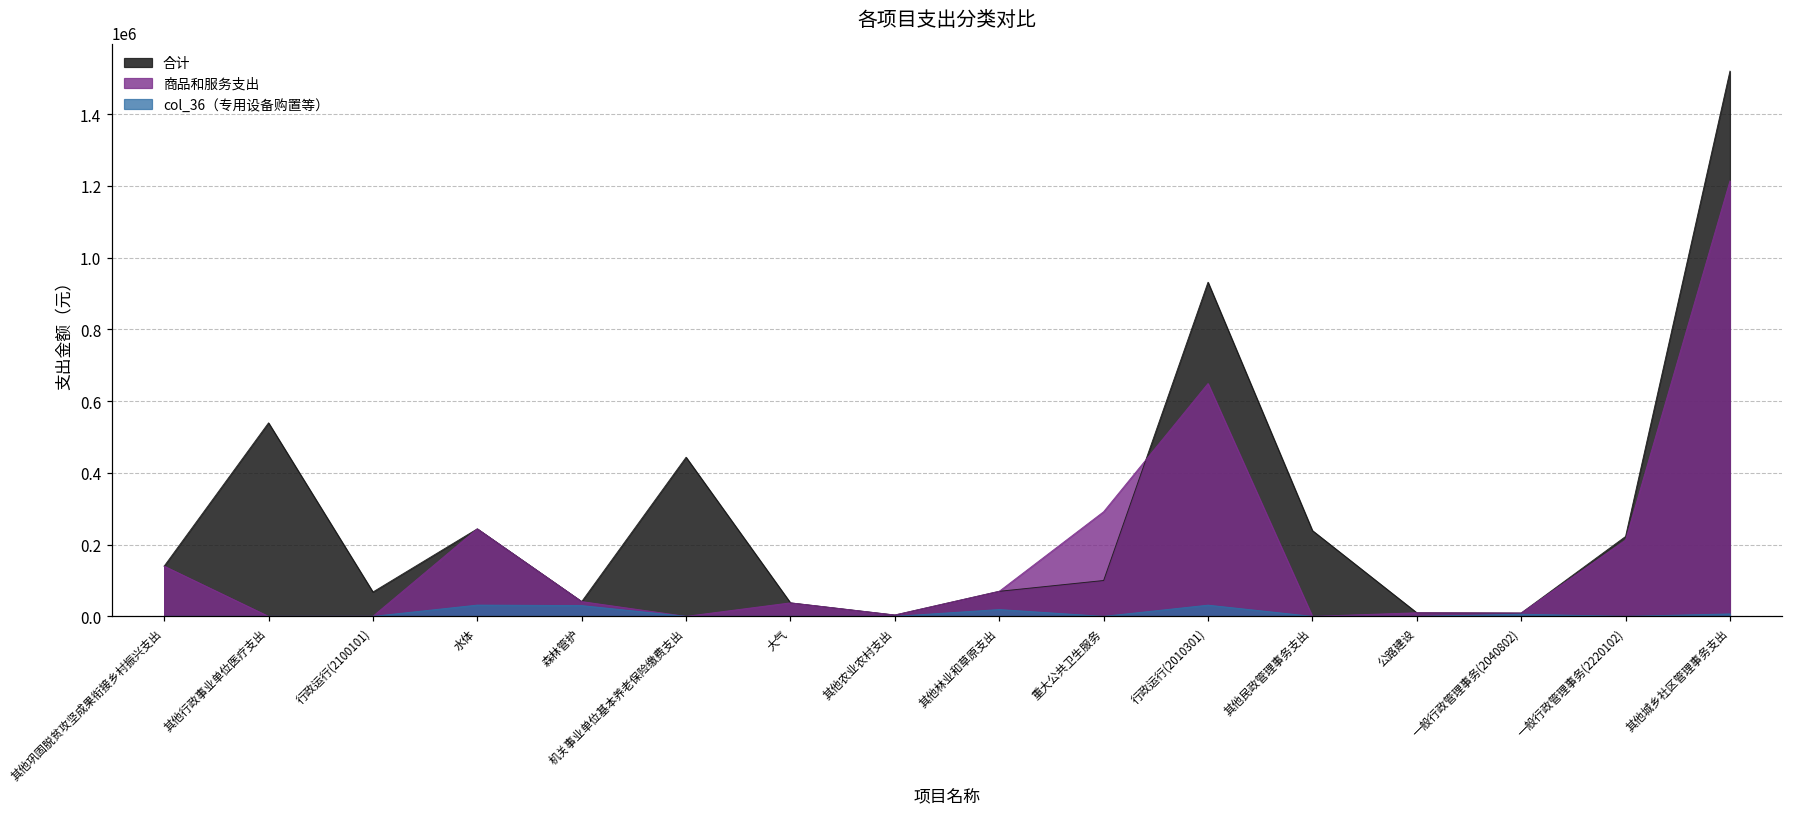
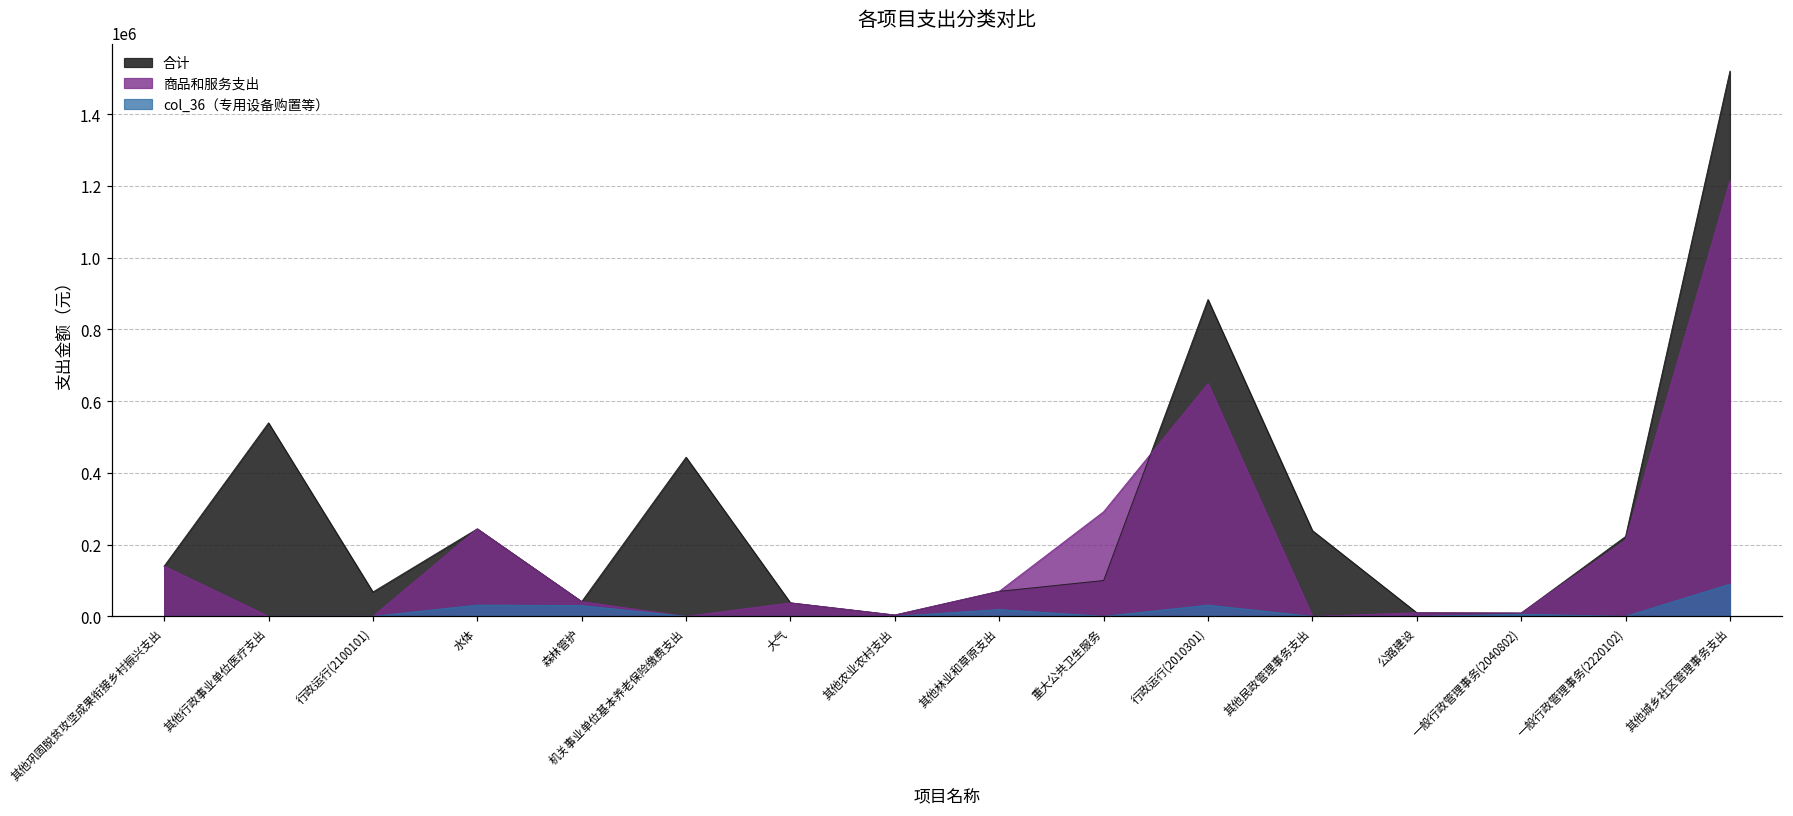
合计, 行政运行(2010301): 930000 -> 880000
col_36（专用设备购置等）, 其他城乡社区管理事务支出: 10000 -> 90000
